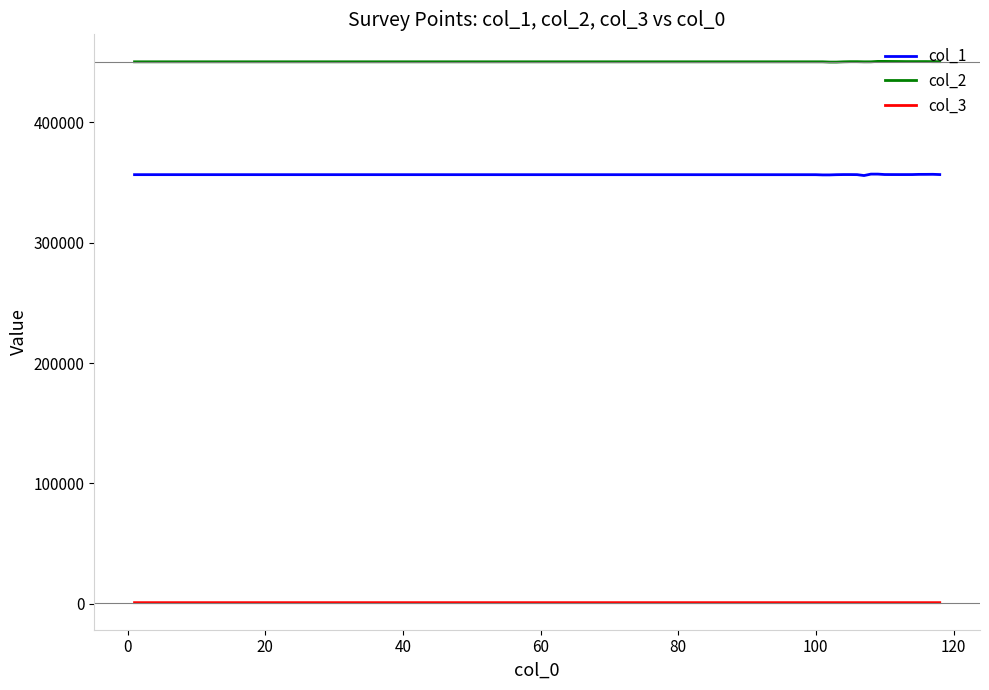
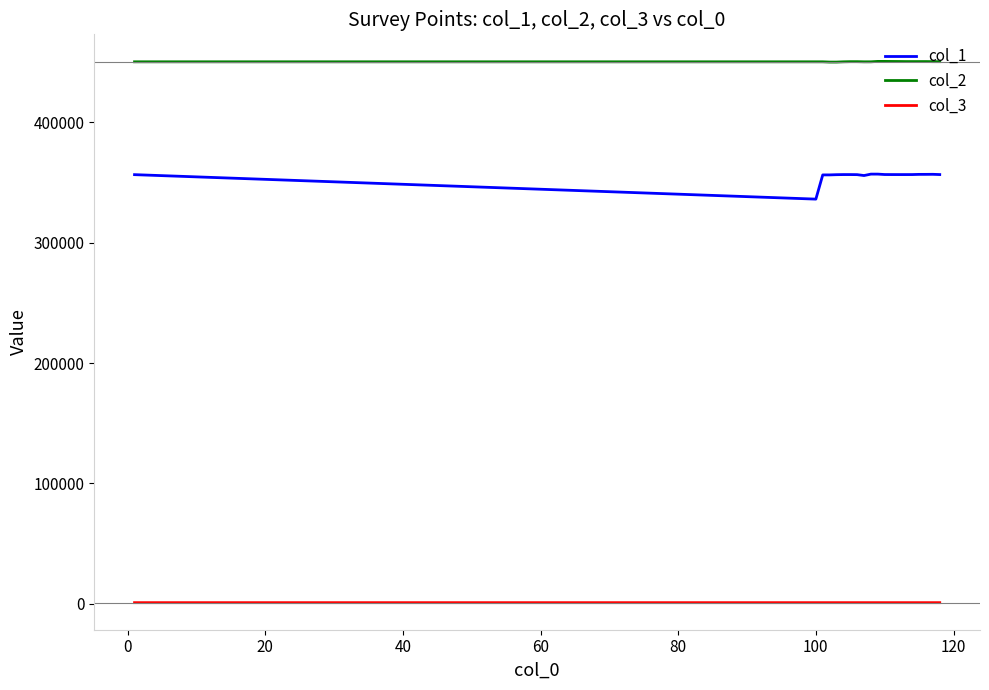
col_1, 100: 357000 -> 336000
